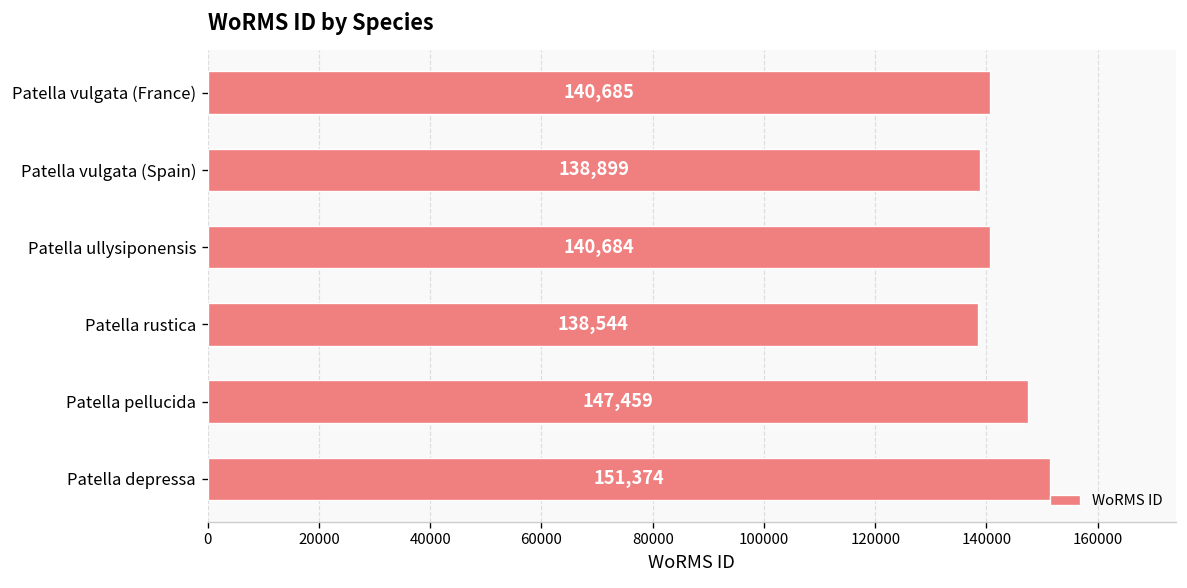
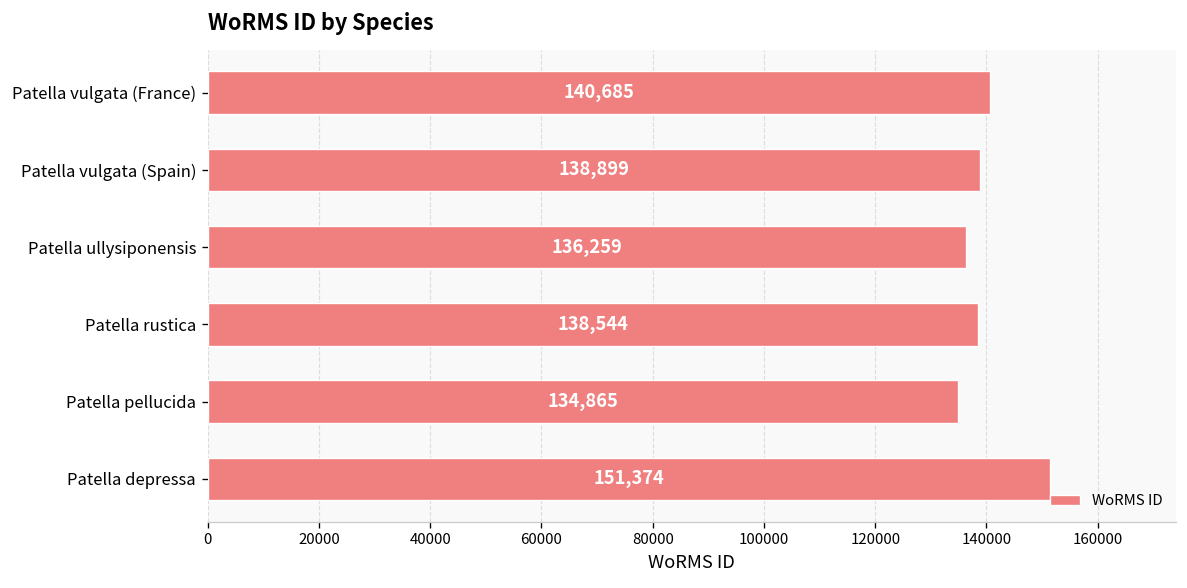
Patella ullysiponensis: 140,684 -> 136,259
Patella pellucida: 147,459 -> 134,865
